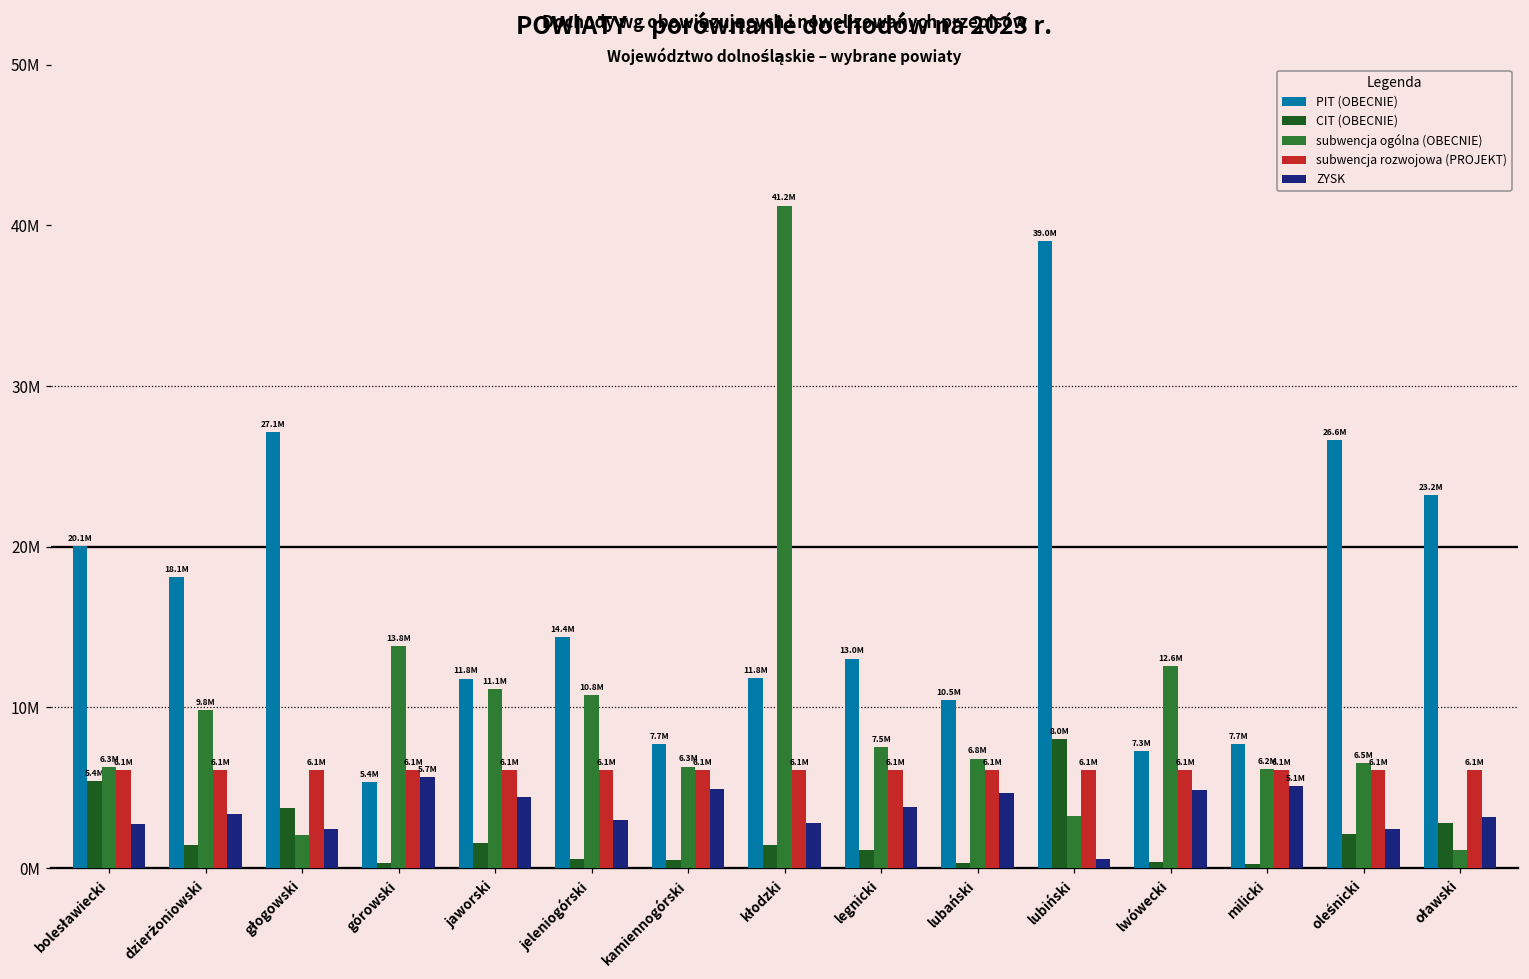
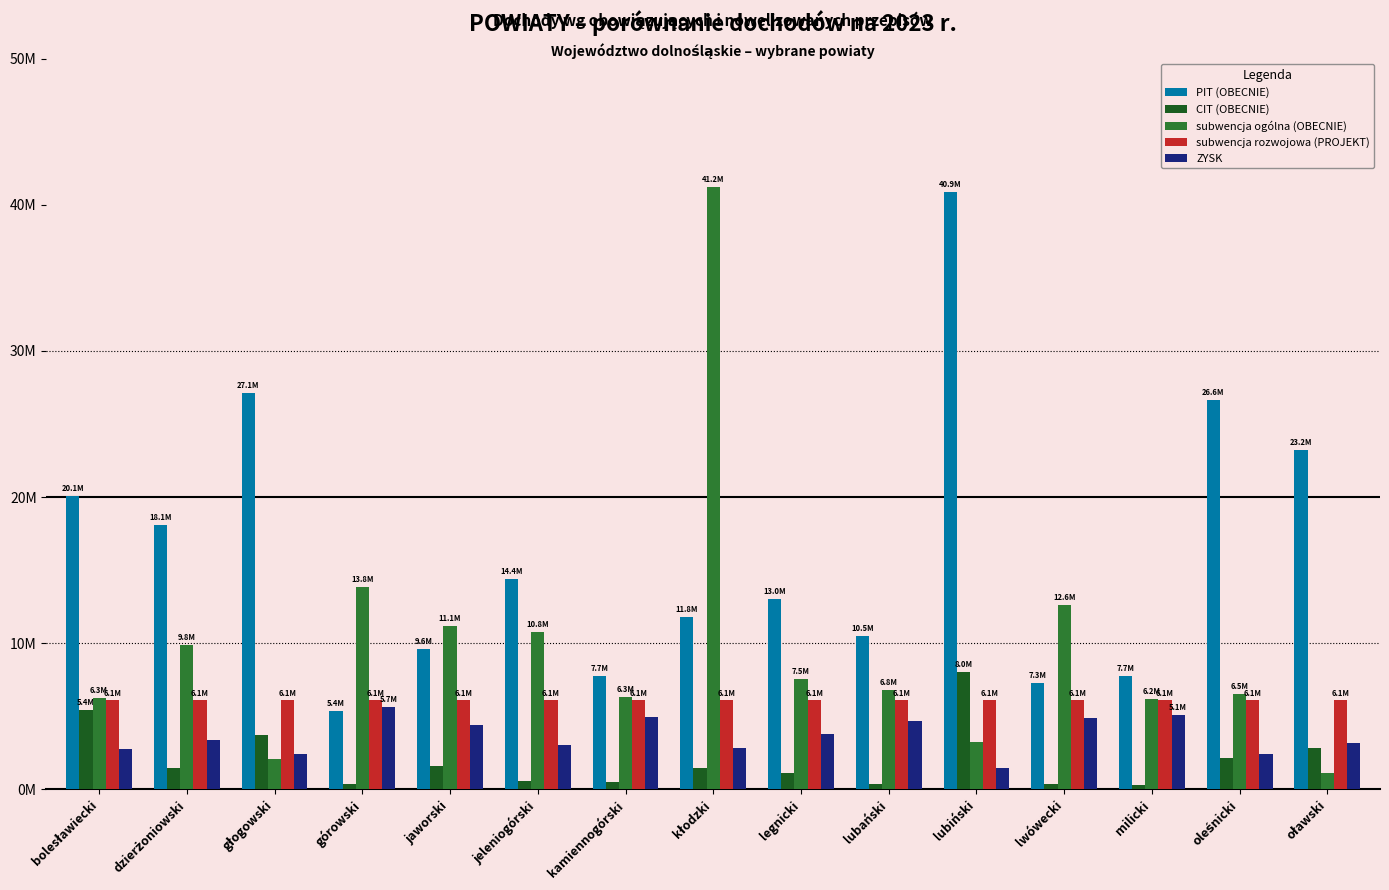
PIT (OBECNIE), jaworski: 11.8M -> 9.6M
PIT (OBECNIE), lubiński: 39.0M -> 40.9M
ZYSK, lubiński: 600000 -> 1500000
